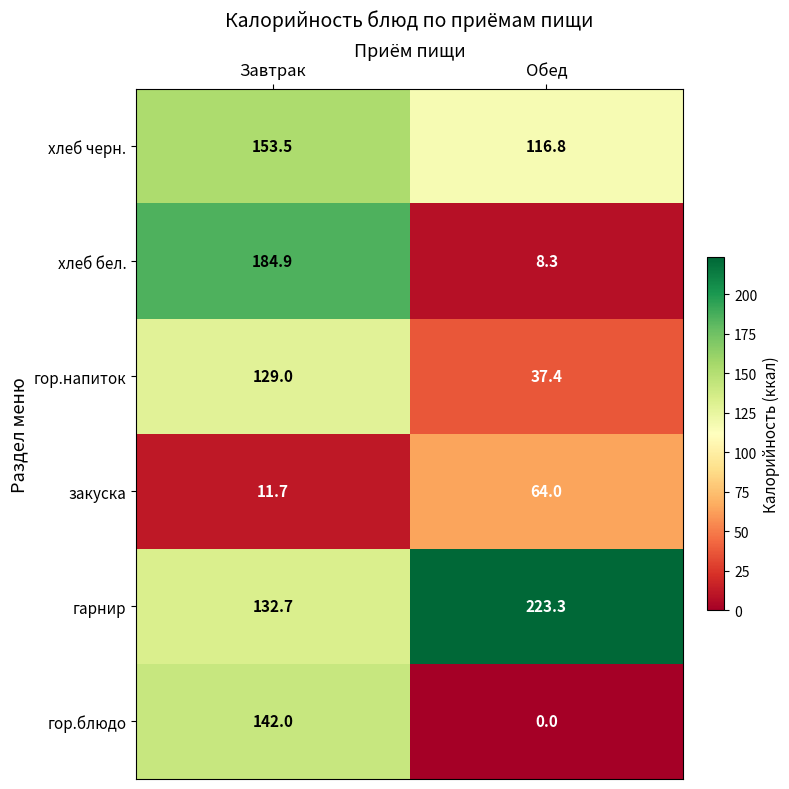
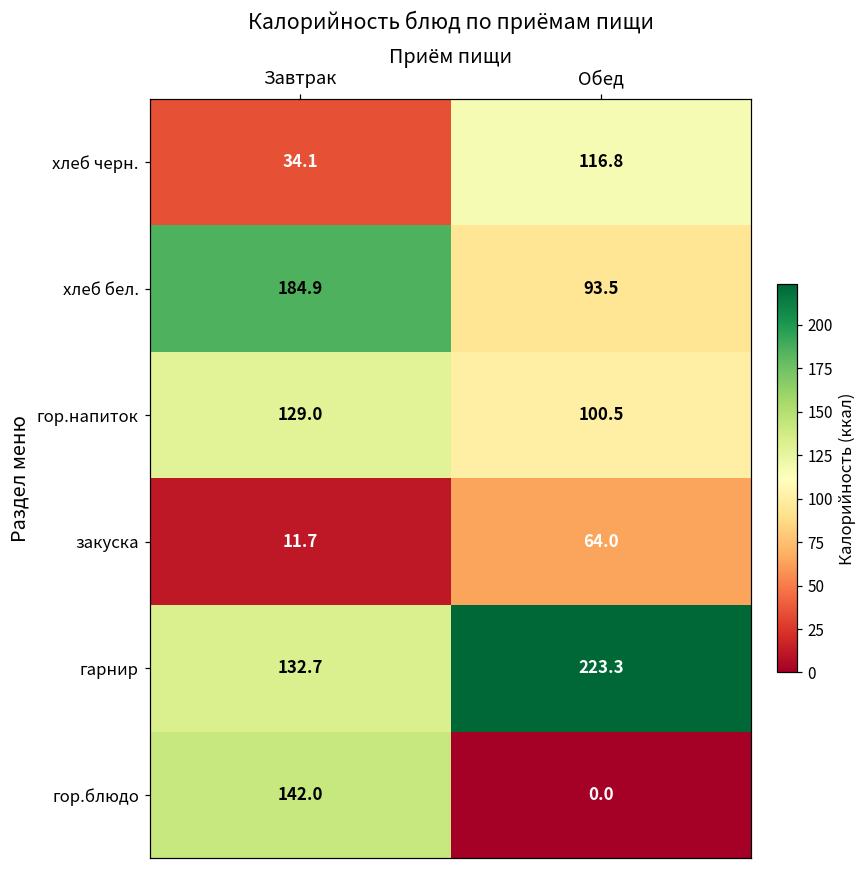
хлеб черн., Завтрак: 153.5 -> 34.1
хлеб бел., Обед: 8.3 -> 93.5
гор.напиток, Обед: 37.4 -> 100.5
